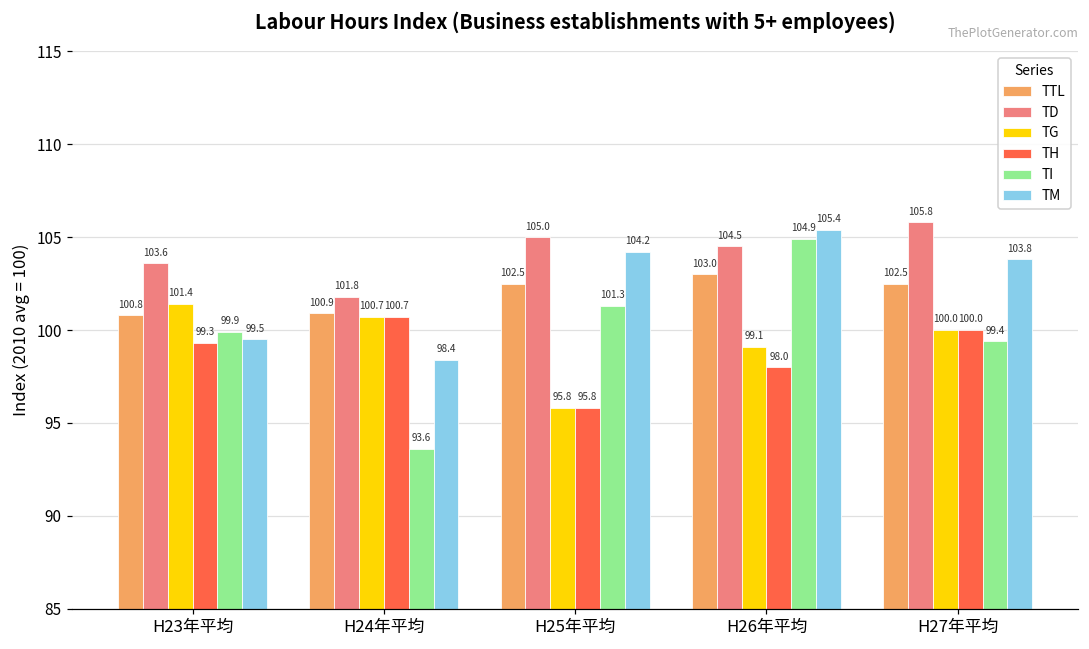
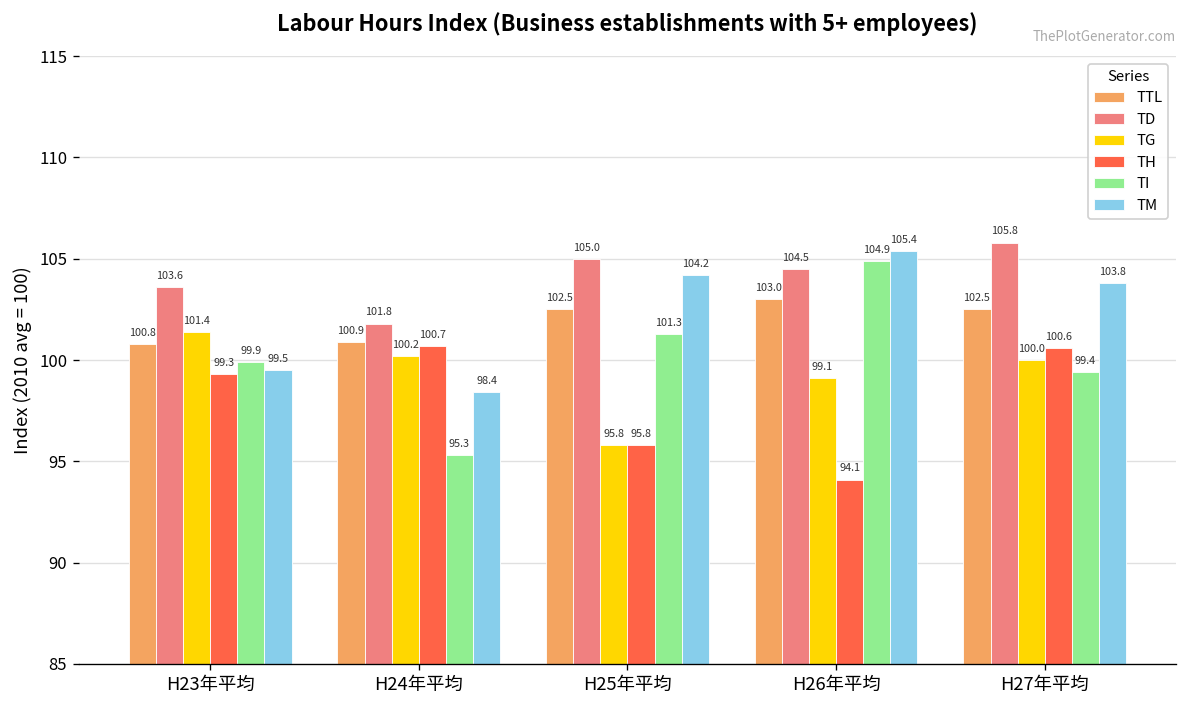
TG, H24年平均: 100.7 -> 100.2
TI, H24年平均: 93.6 -> 95.3
TH, H26年平均: 98.0 -> 94.1
TH, H27年平均: 100.0 -> 100.6
